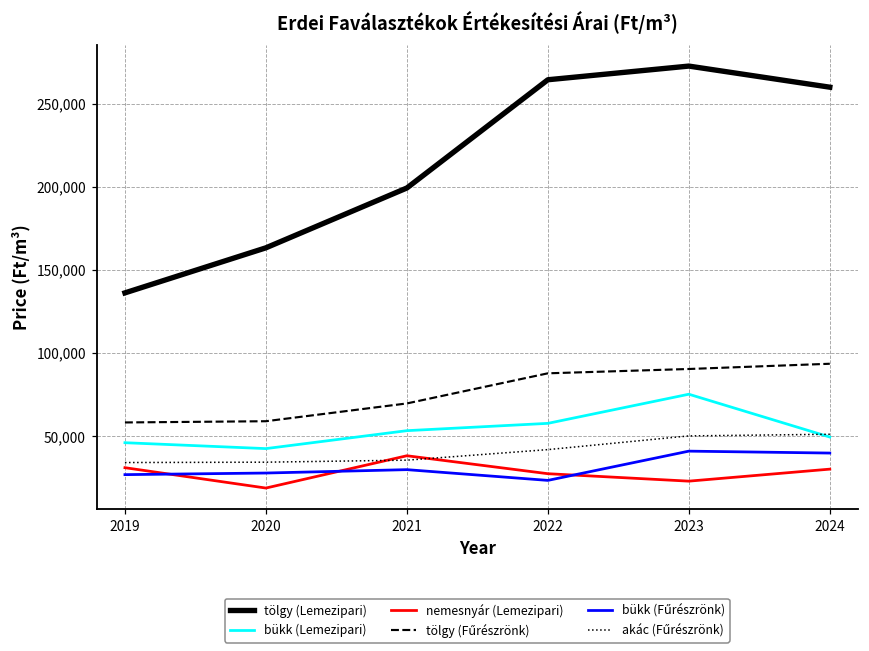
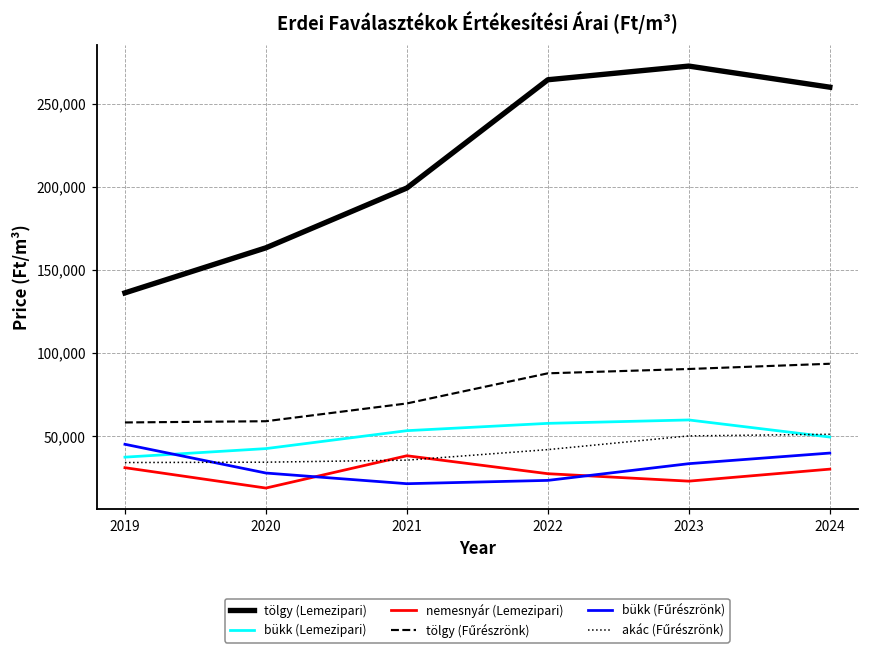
bükk (Lemezipari), 2019: 46,000 -> 37,000
bükk (Fűrészrönk), 2019: 27,000 -> 45,000
bükk (Fűrészrönk), 2021: 30,000 -> 21,000
bükk (Lemezipari), 2023: 75,000 -> 60,000
bükk (Fűrészrönk), 2023: 41,000 -> 34,000
